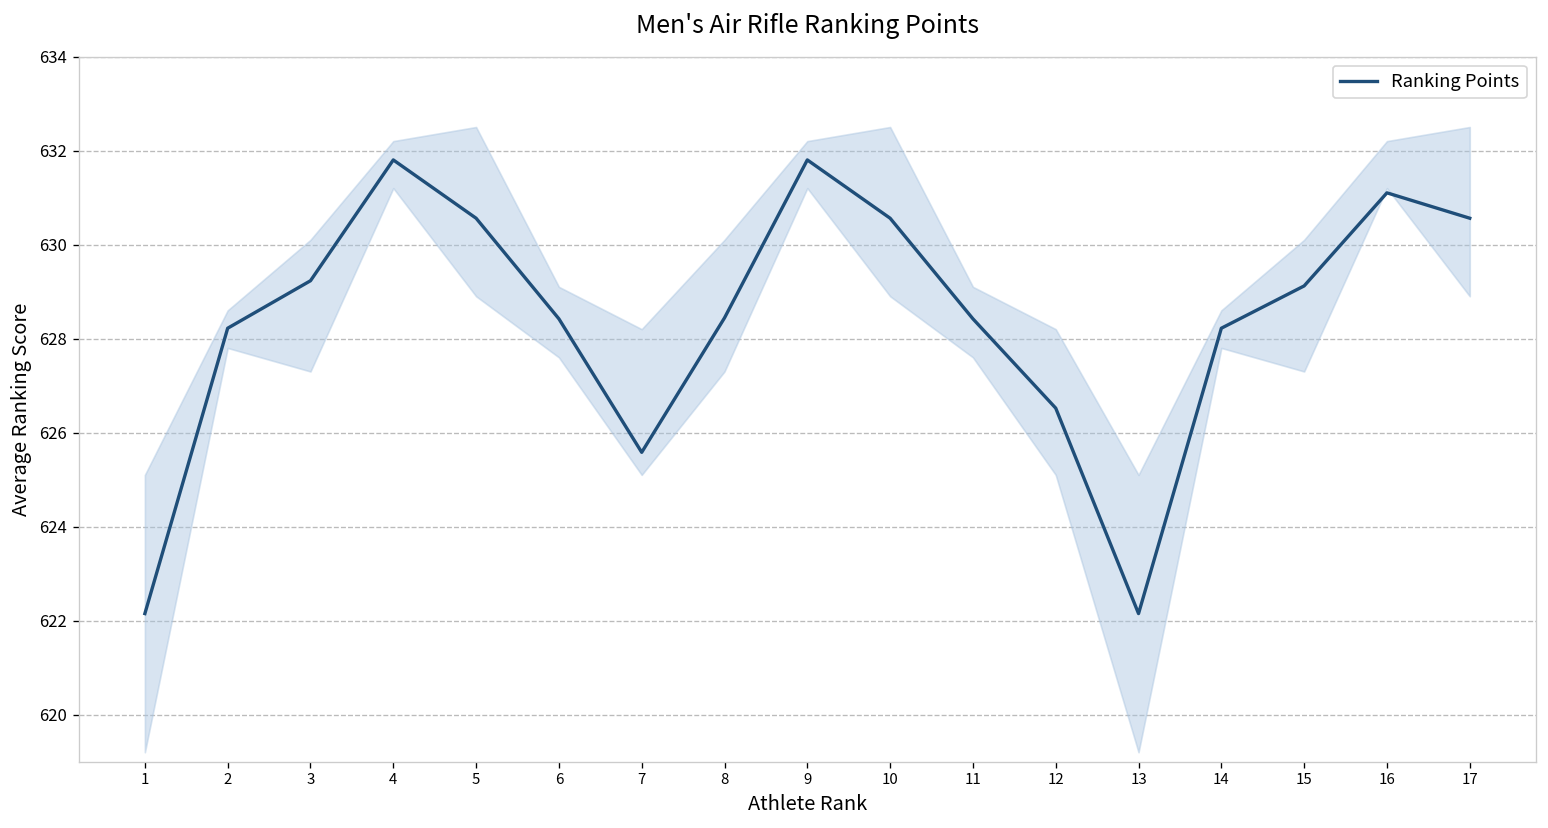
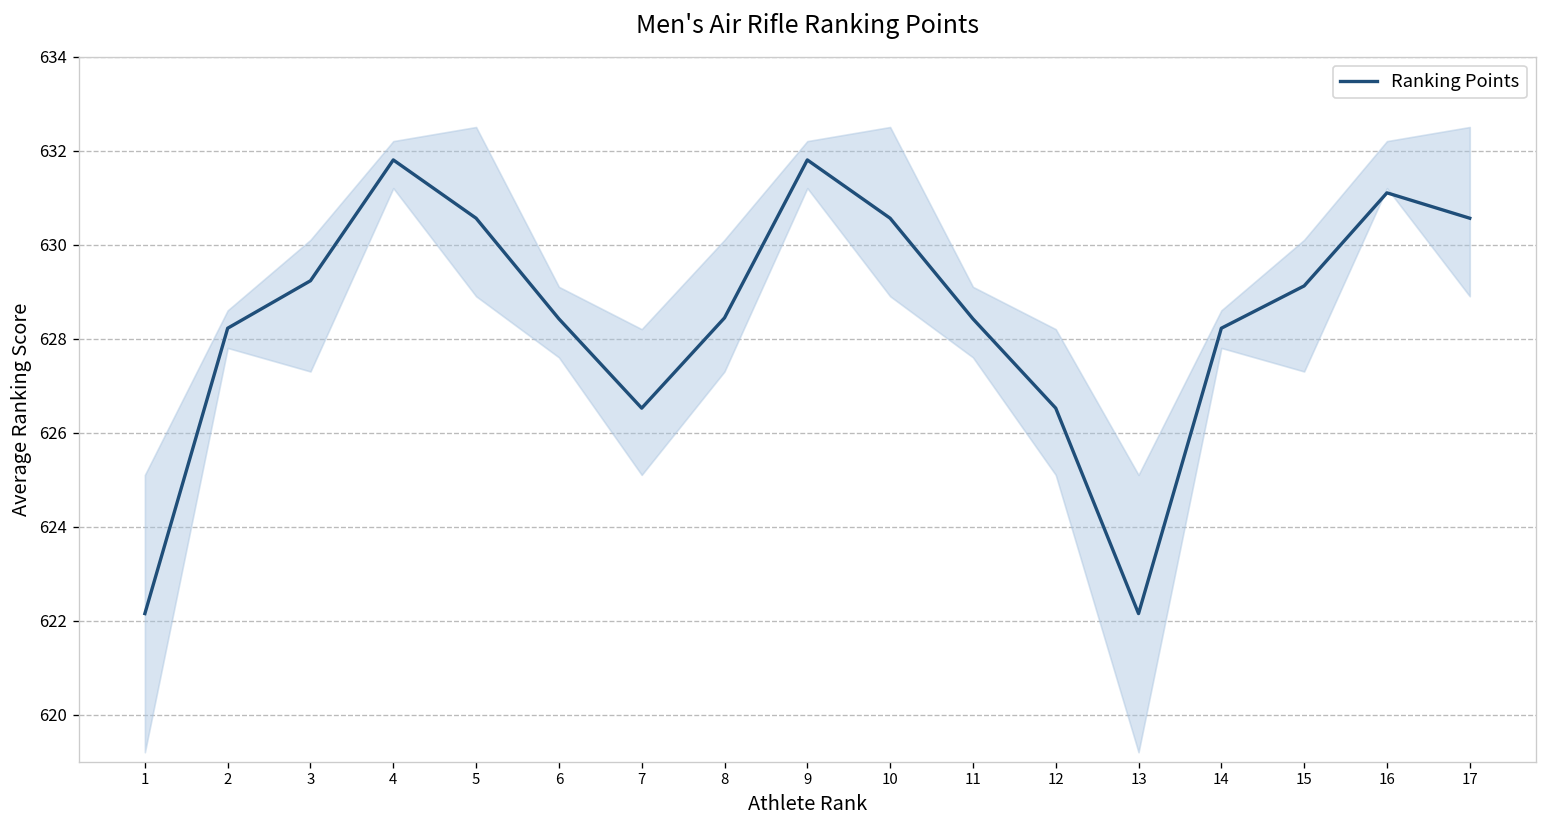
Ranking Points, 7: 625.6 -> 626.5
